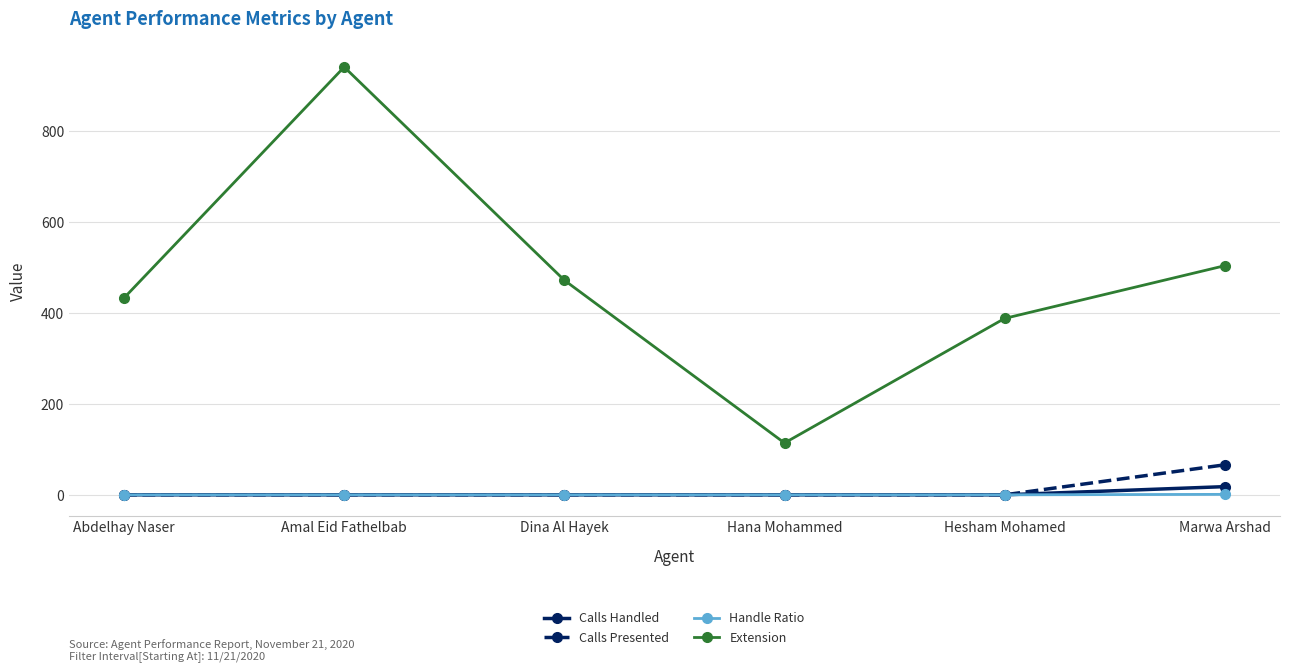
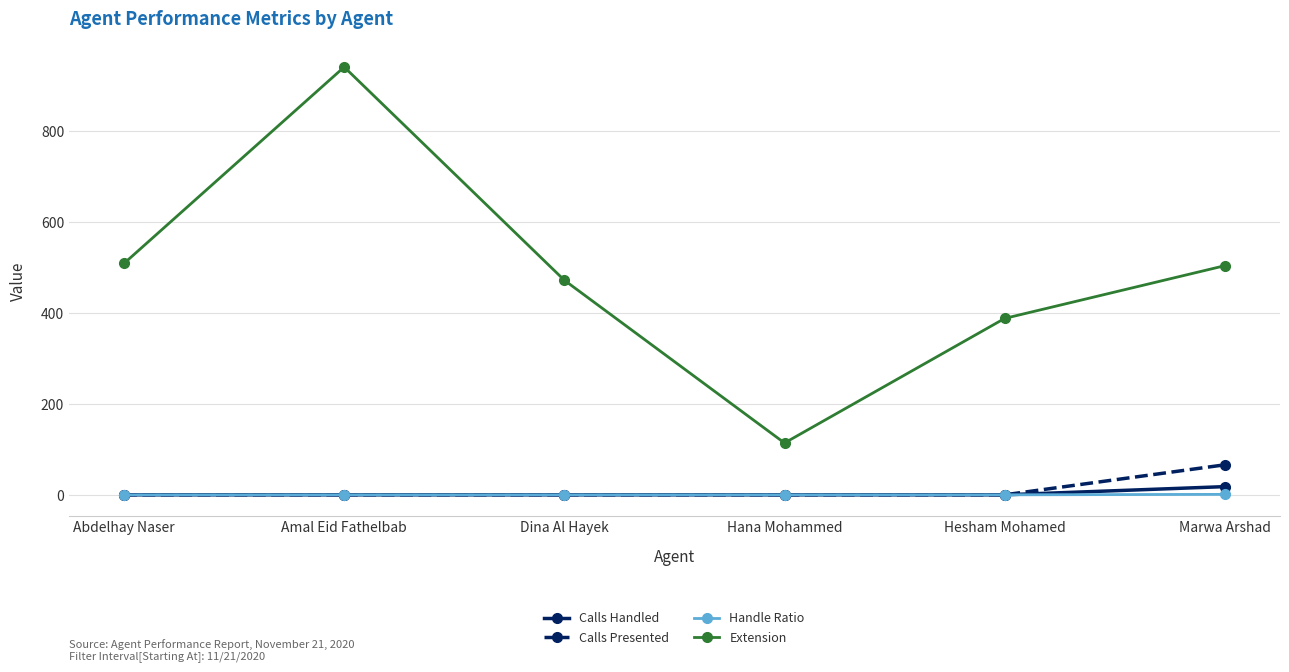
Extension, Abdelhay Naser: 430 -> 510
